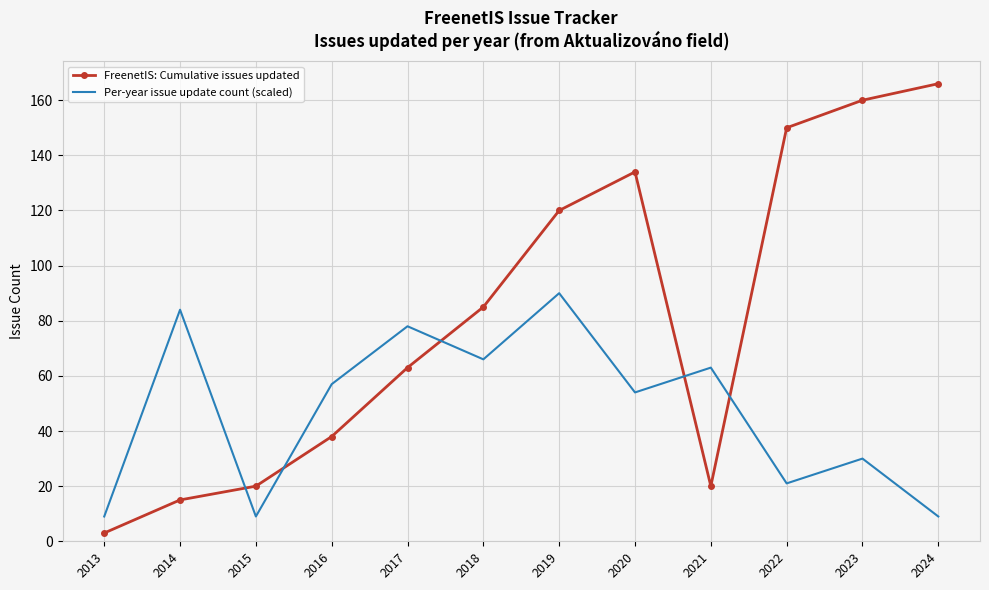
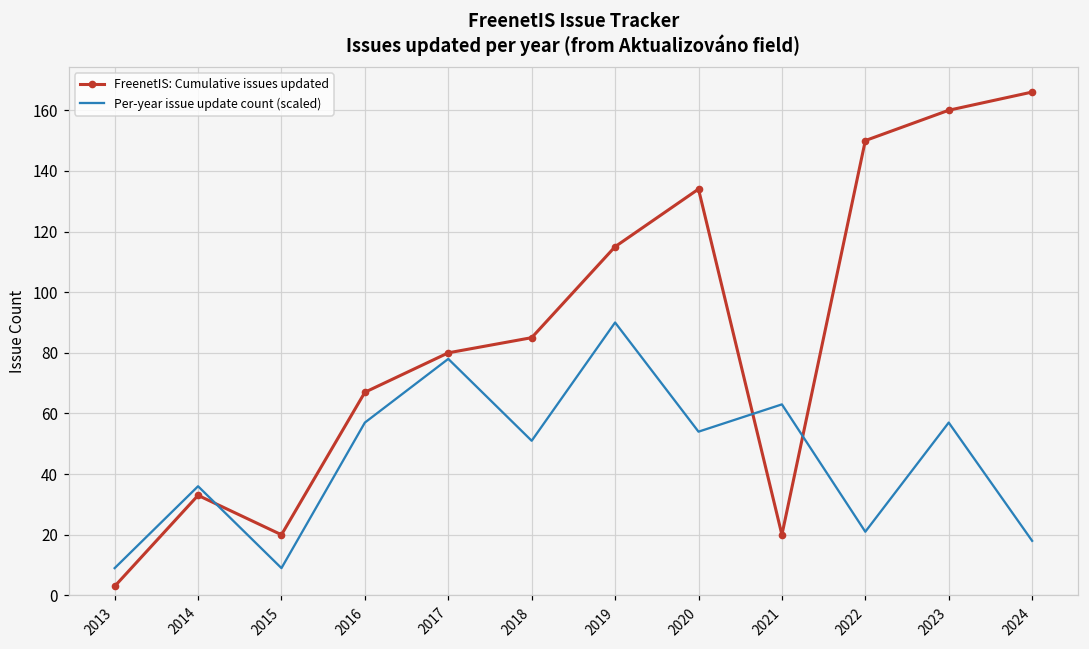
FreenetIS: Cumulative issues updated, 2014: 15 -> 33
Per-year issue update count (scaled), 2014: 84 -> 36
FreenetIS: Cumulative issues updated, 2016: 38 -> 67
FreenetIS: Cumulative issues updated, 2017: 63 -> 80
Per-year issue update count (scaled), 2018: 66 -> 51
FreenetIS: Cumulative issues updated, 2019: 120 -> 115
Per-year issue update count (scaled), 2023: 30 -> 57
Per-year issue update count (scaled), 2024: 9 -> 18
